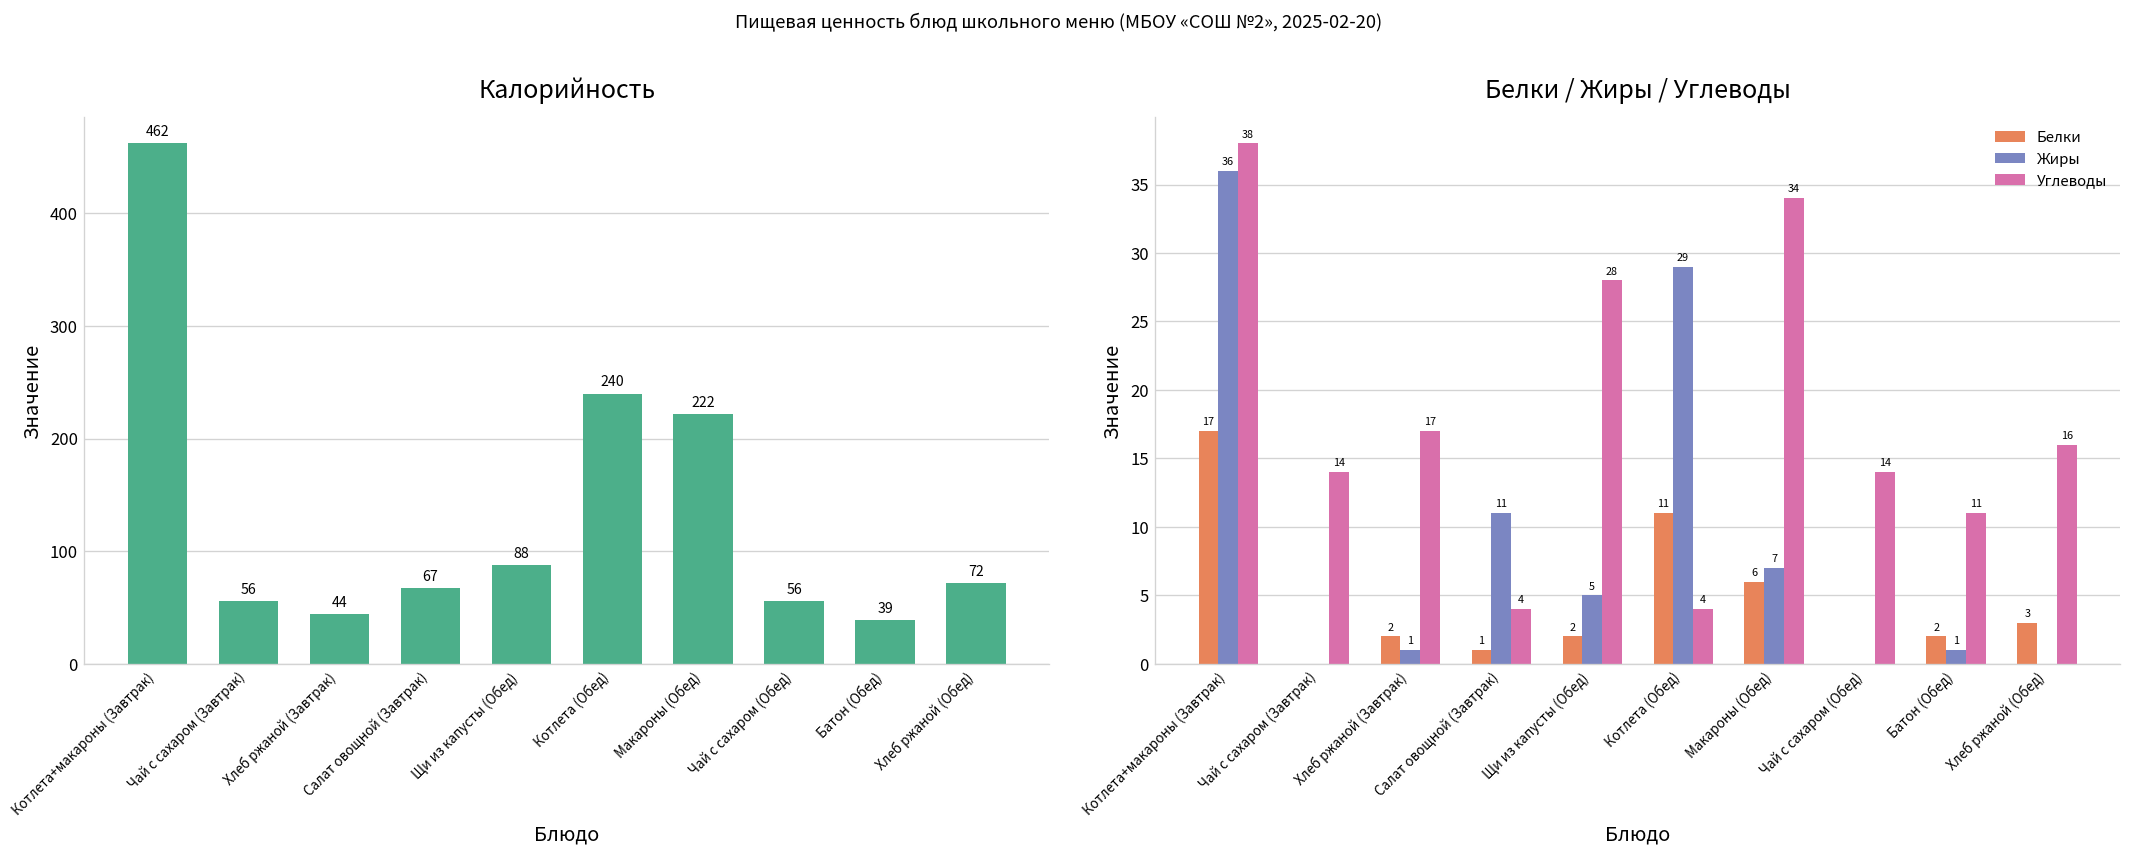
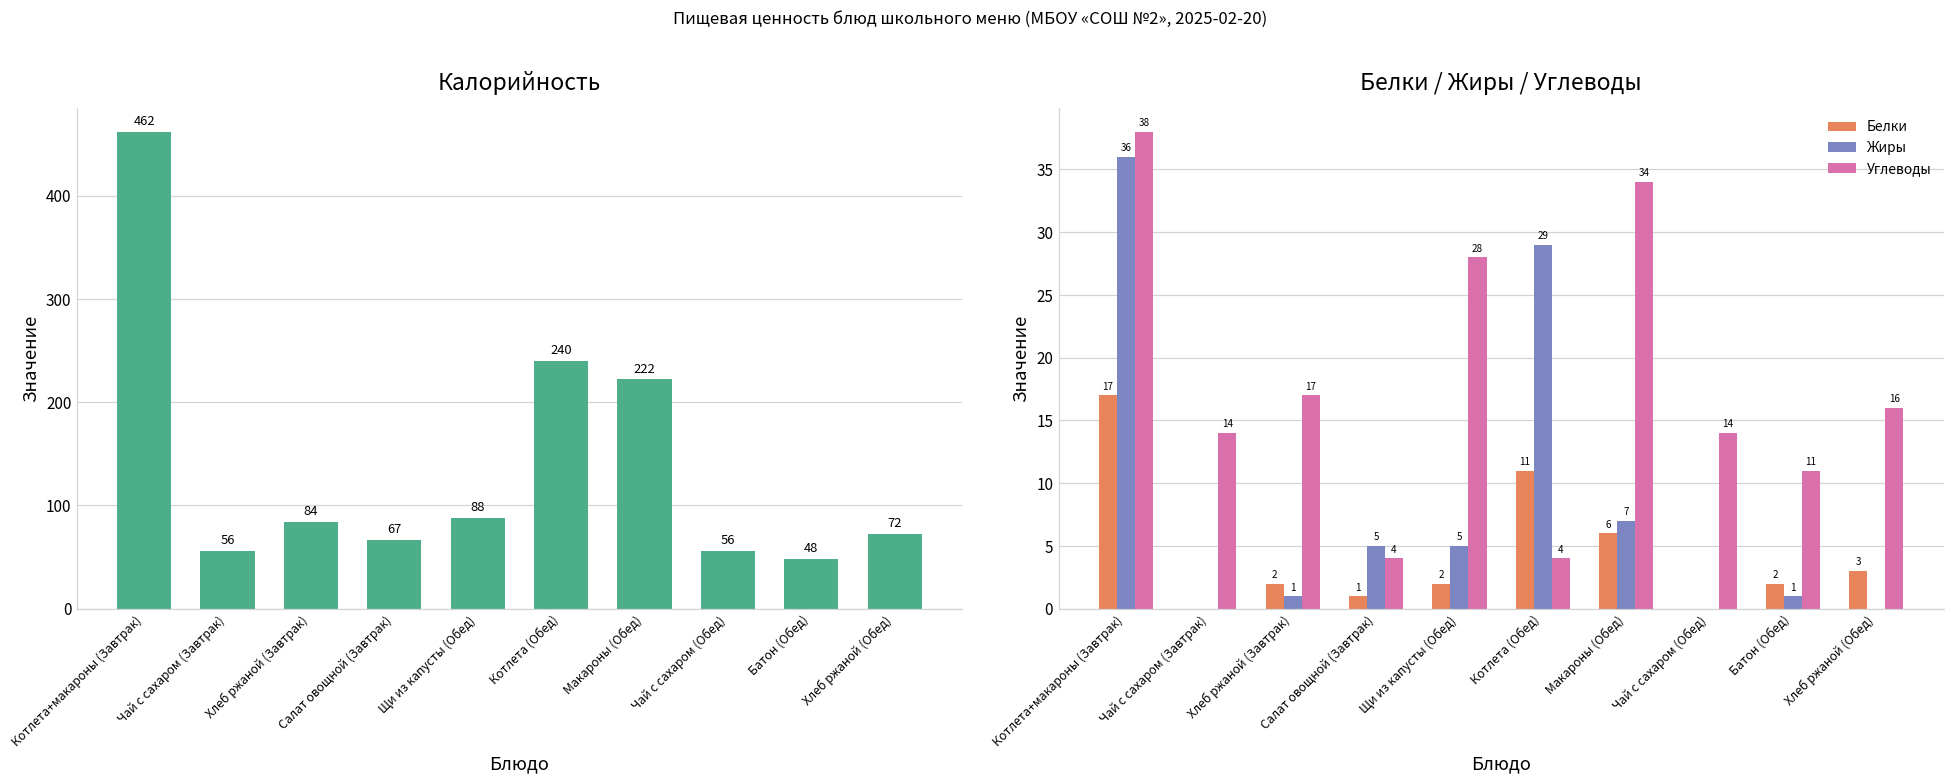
Калорийность, Хлеб ржаной (Завтрак): 44 -> 84
Калорийность, Батон (Обед): 39 -> 48
Белки / Жиры / Углеводы, Жиры, Салат овощной (Завтрак): 11 -> 5
